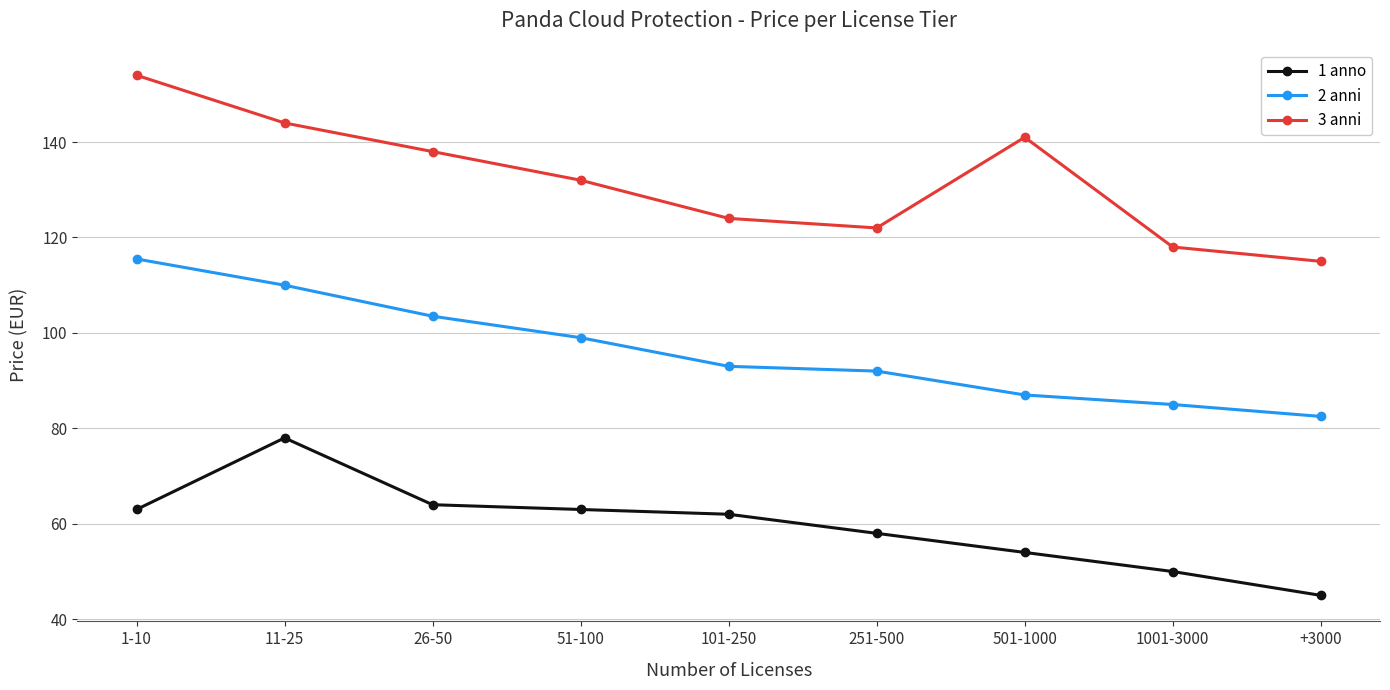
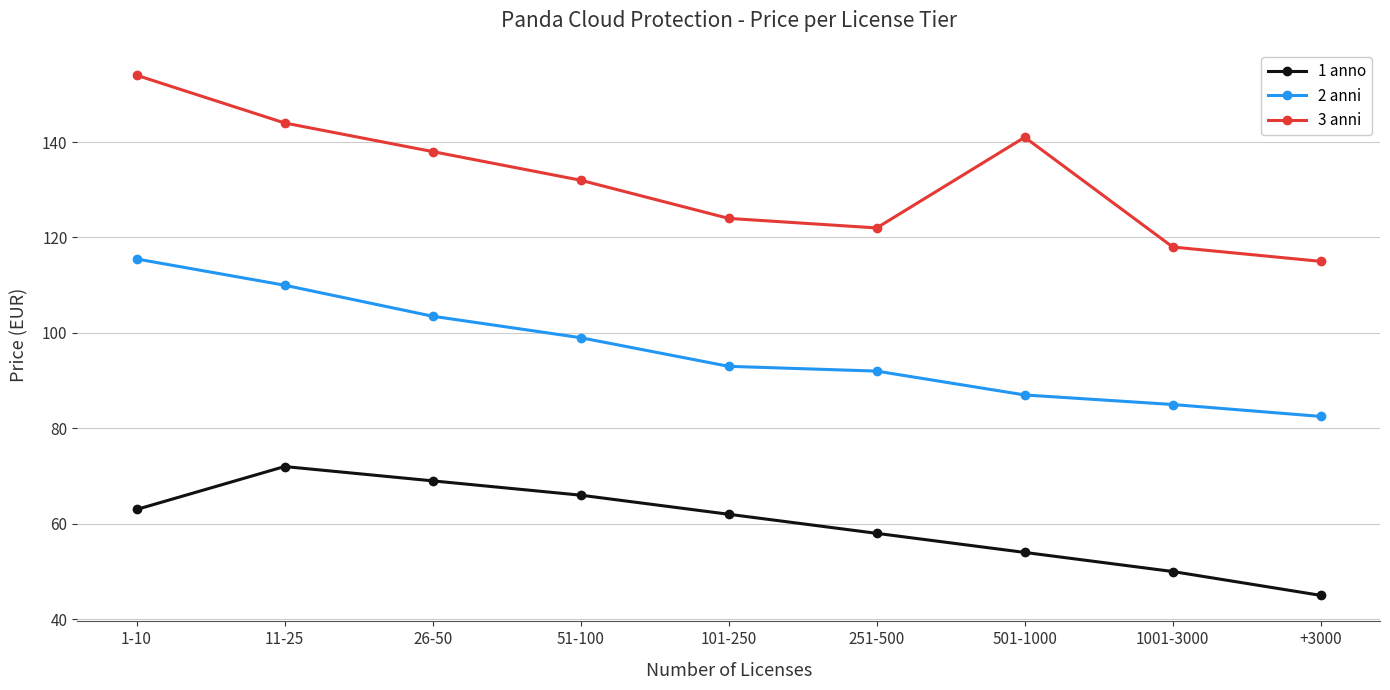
1 anno, 11-25: 78 -> 72
1 anno, 26-50: 64 -> 69
1 anno, 51-100: 63 -> 66
